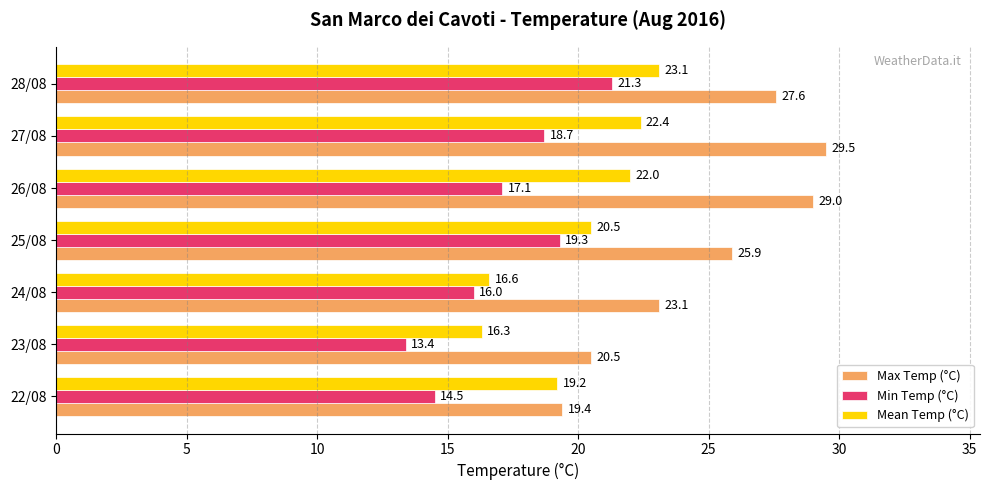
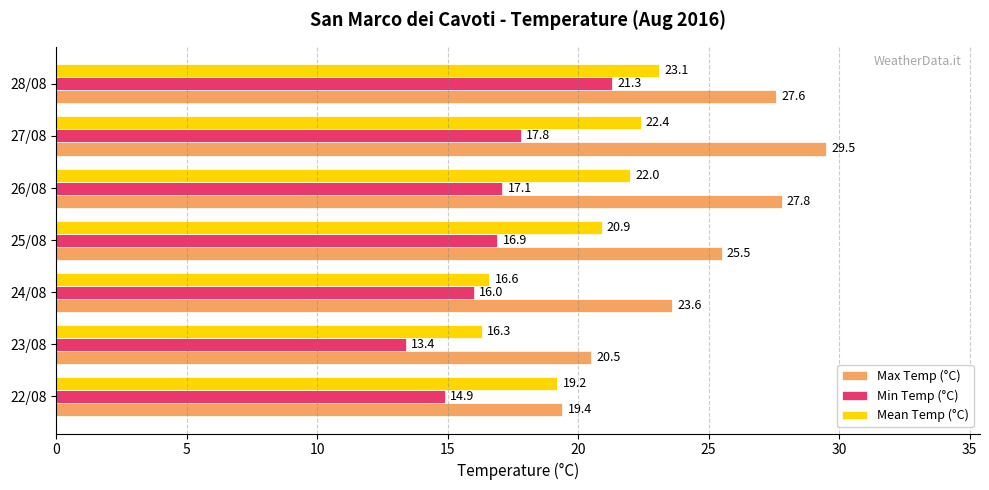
Min Temp (°C), 27/08: 18.7 -> 17.8
Max Temp (°C), 26/08: 29.0 -> 27.8
Mean Temp (°C), 25/08: 20.5 -> 20.9
Min Temp (°C), 25/08: 19.3 -> 16.9
Max Temp (°C), 25/08: 25.9 -> 25.5
Max Temp (°C), 24/08: 23.1 -> 23.6
Min Temp (°C), 22/08: 14.5 -> 14.9
